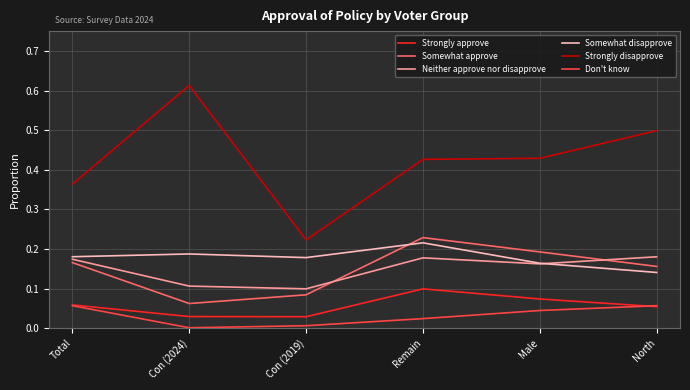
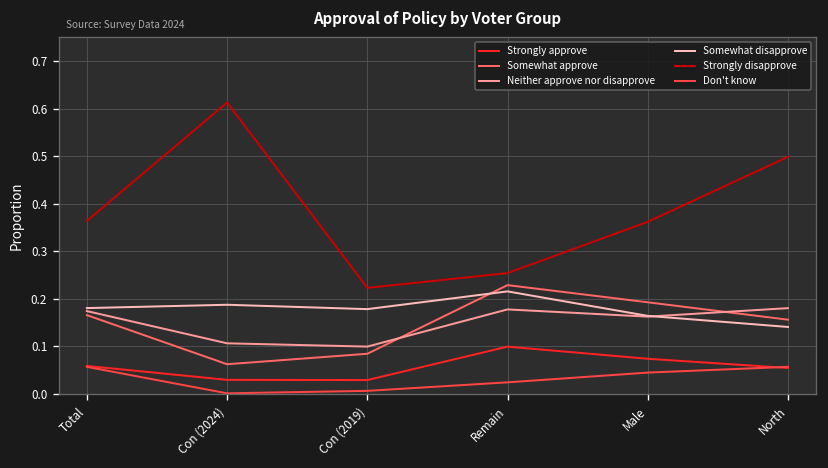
Strongly disapprove, Remain: 0.43 -> 0.25
Strongly disapprove, Male: 0.43 -> 0.36
